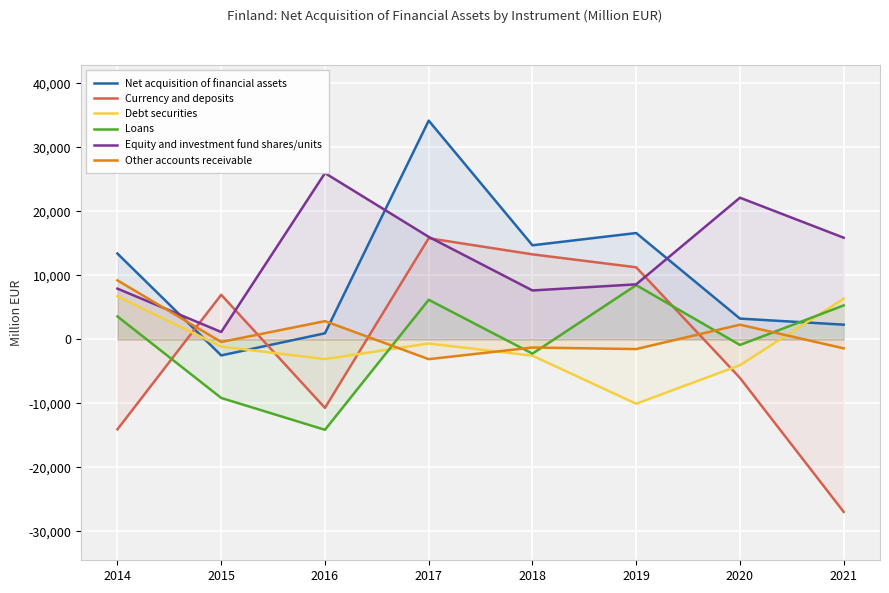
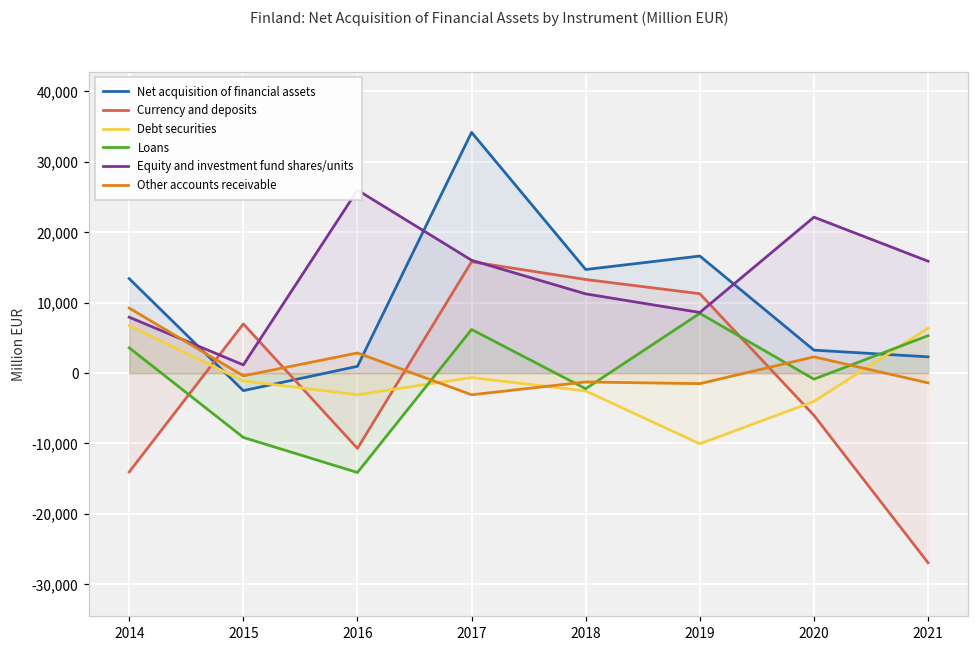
Equity and investment fund shares/units, 2018: 8,000 -> 11,000
